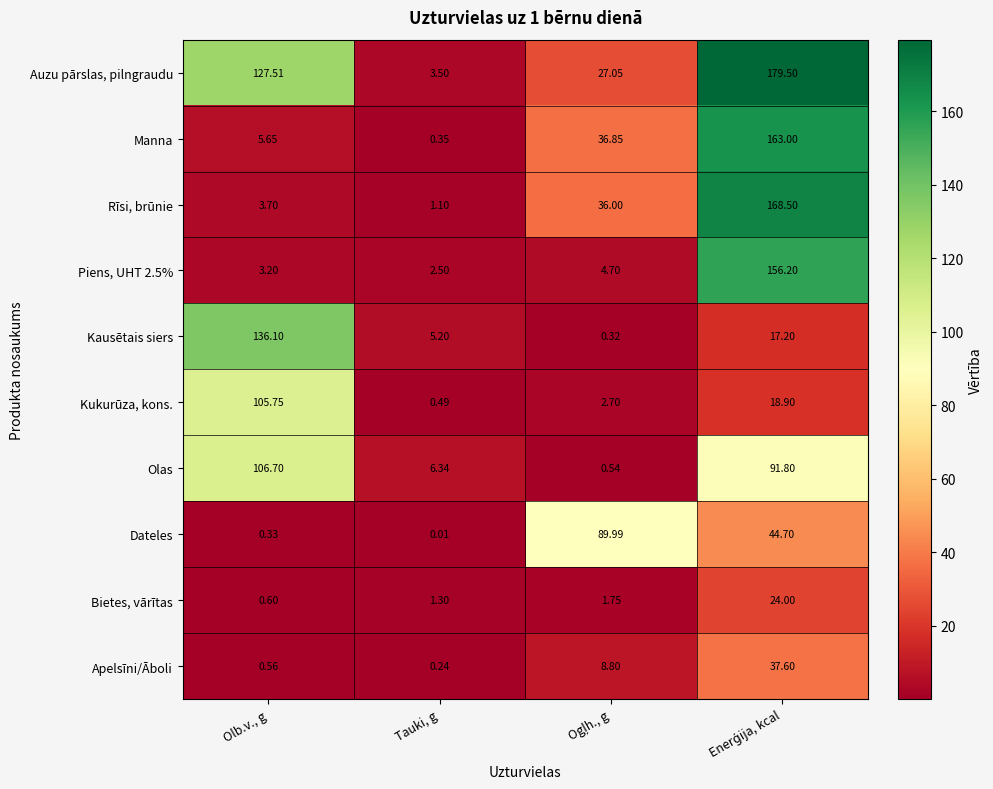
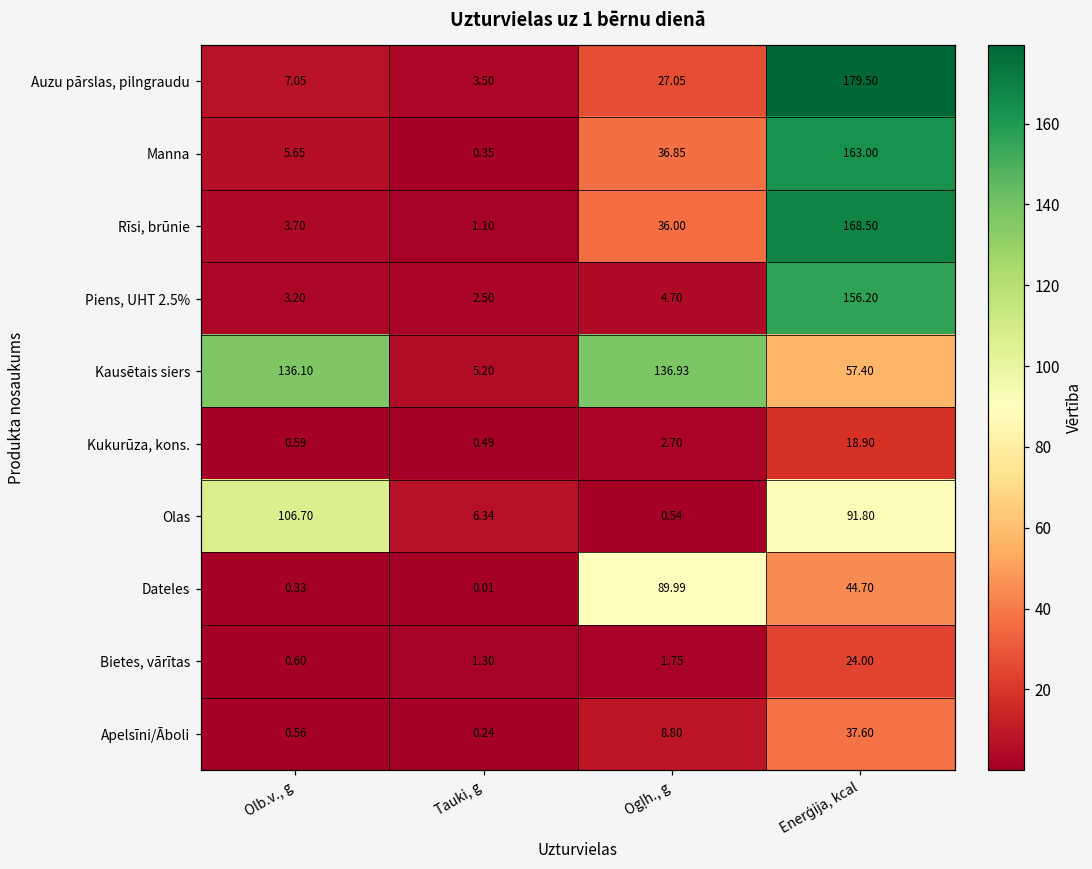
Auzu pārslas, pilngraudu, Olb.v., g: 127.51 -> 7.05
Kausētais siers, Ogļh., g: 0.32 -> 136.93
Kausētais siers, Enerģija, kcal: 17.20 -> 57.40
Kukurūza, kons., Olb.v., g: 105.75 -> 0.59
